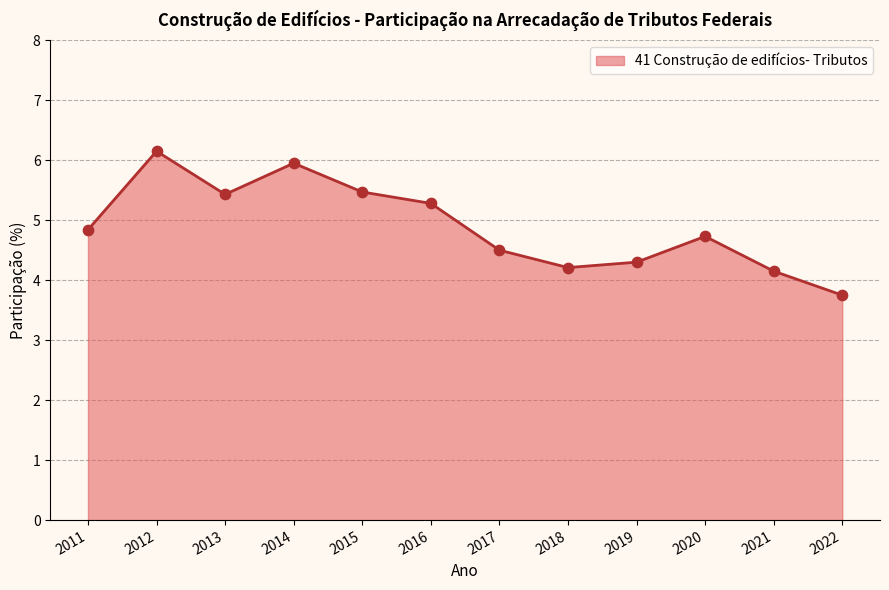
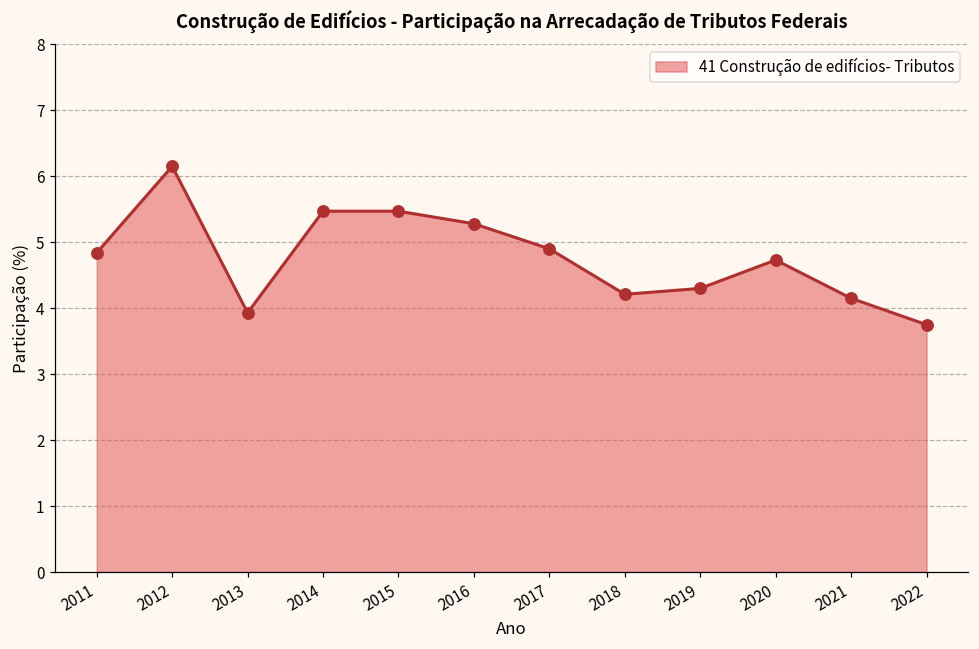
2013: 5.4 -> 3.9
2014: 6.0 -> 5.5
2017: 4.5 -> 4.9
